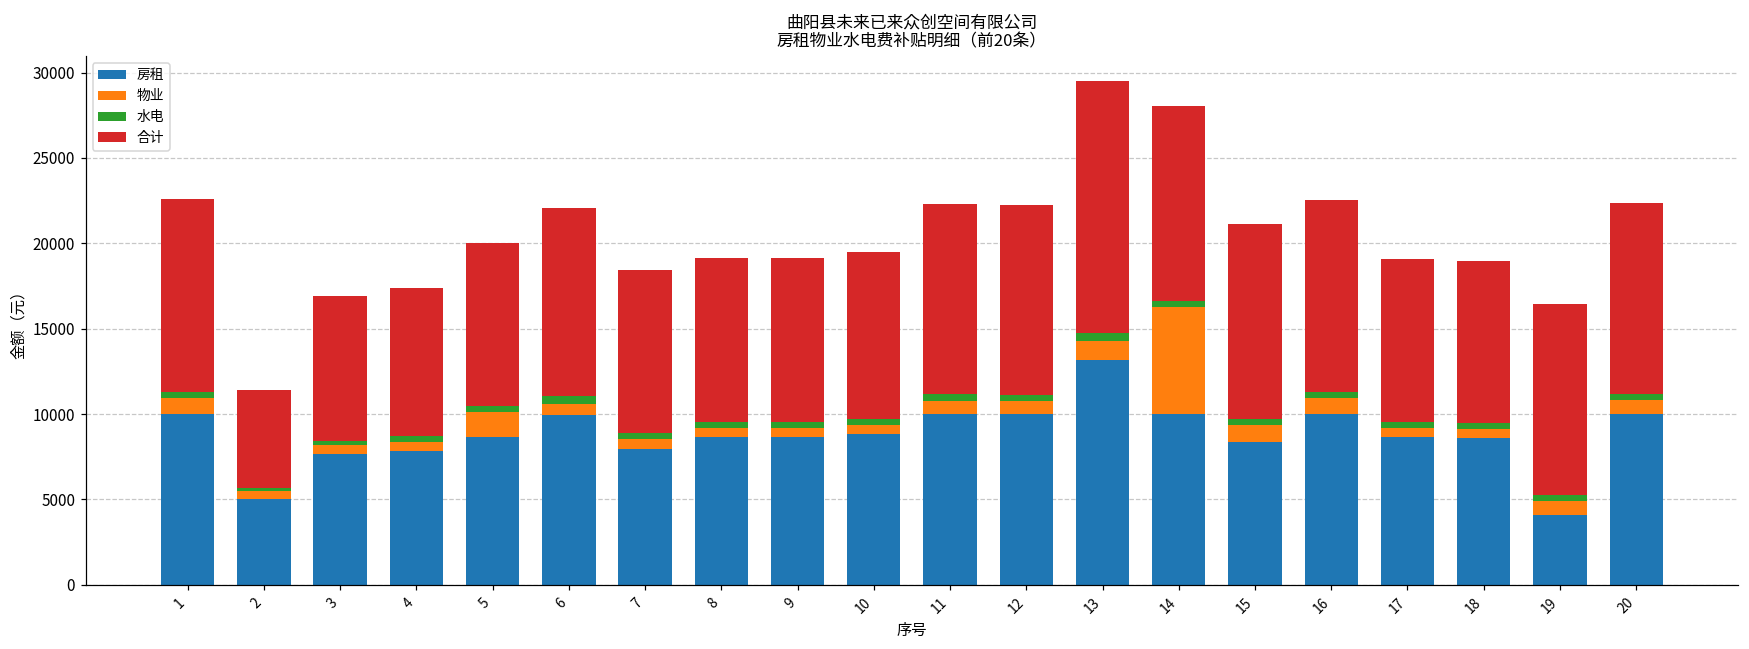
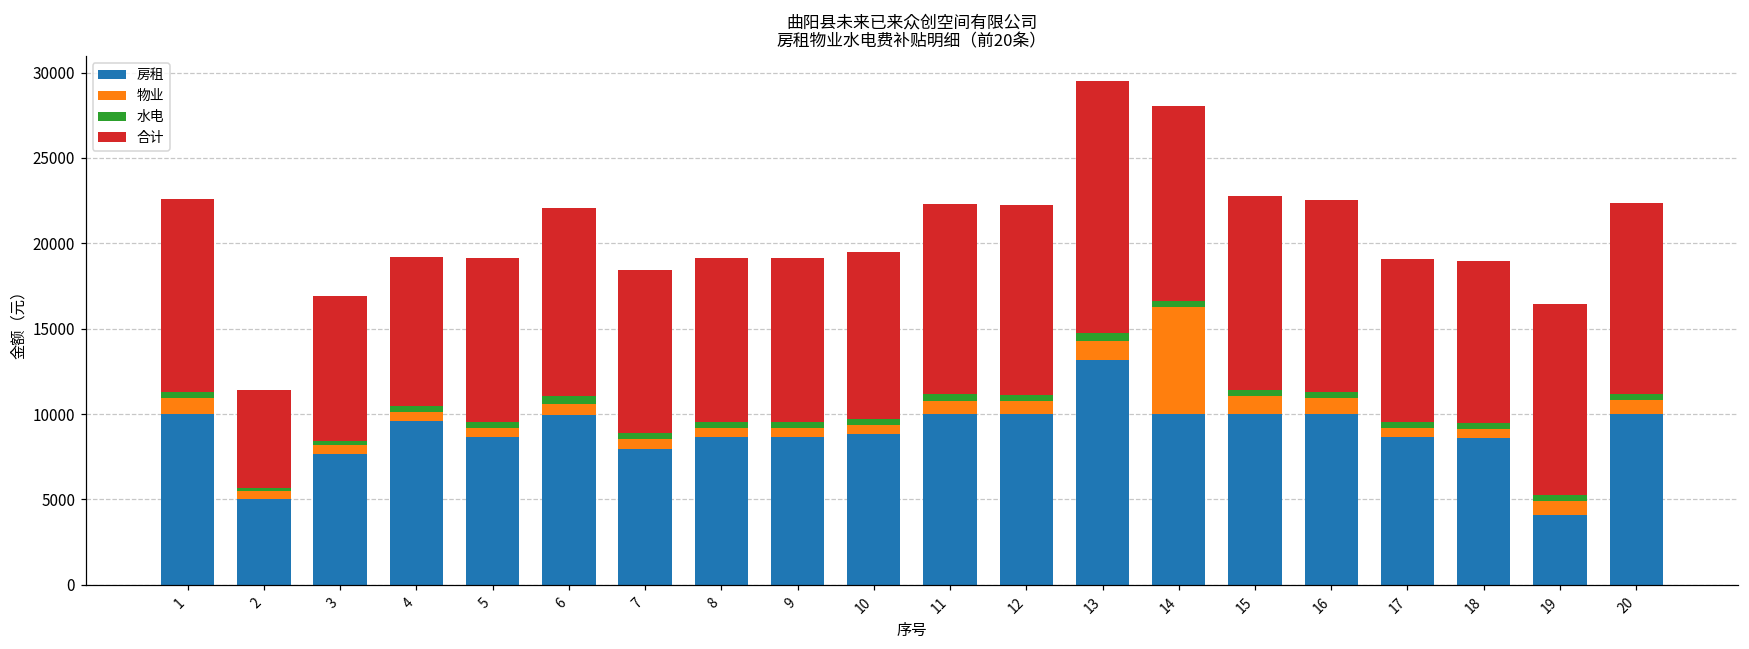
房租, 4: 7800 -> 9600
物业, 5: 1400 -> 600
房租, 15: 8400 -> 10000
